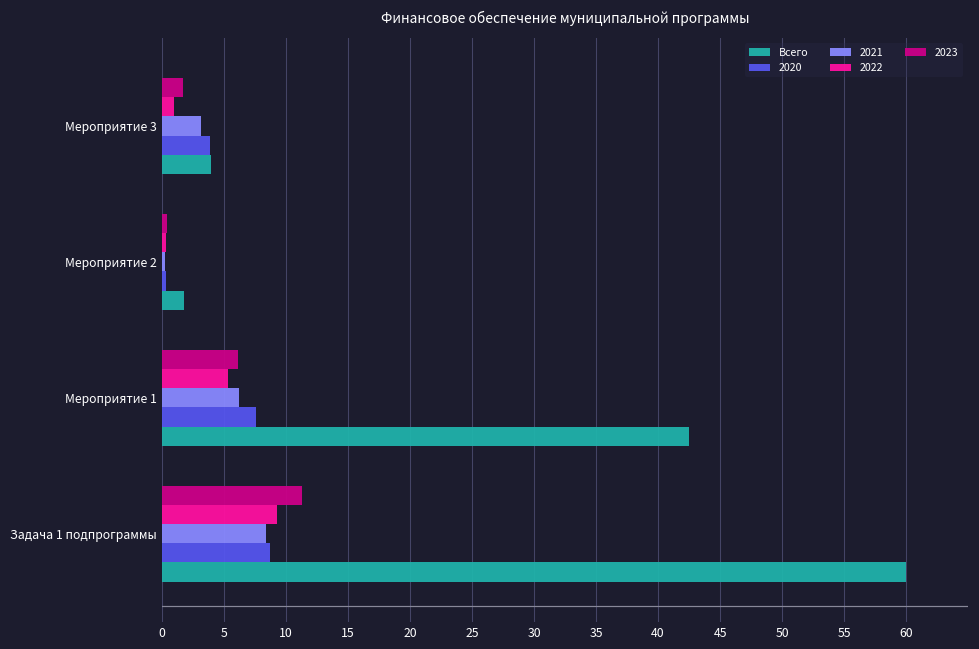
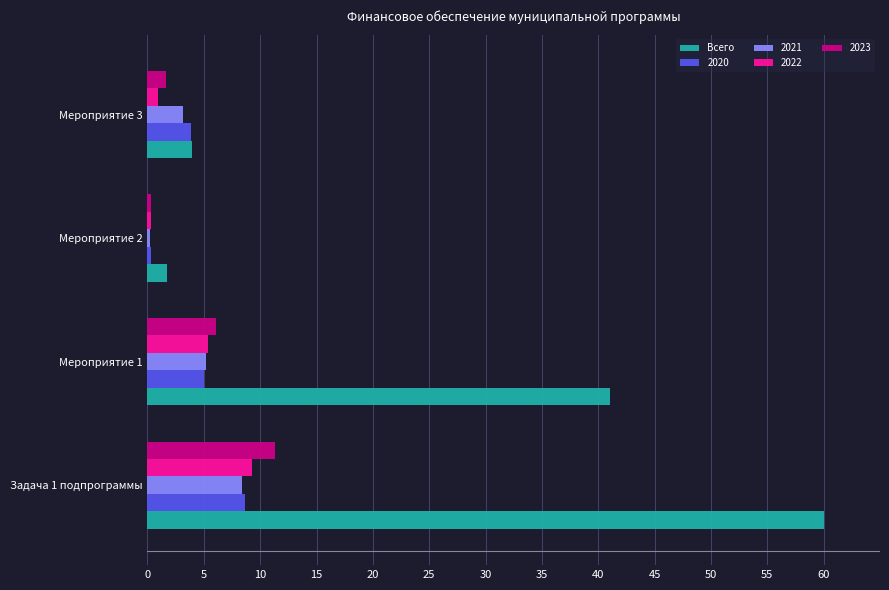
2021, Мероприятие 1: 6.2 -> 5.2
2020, Мероприятие 1: 7.5 -> 5.0
Всего, Мероприятие 1: 42.5 -> 41.1
